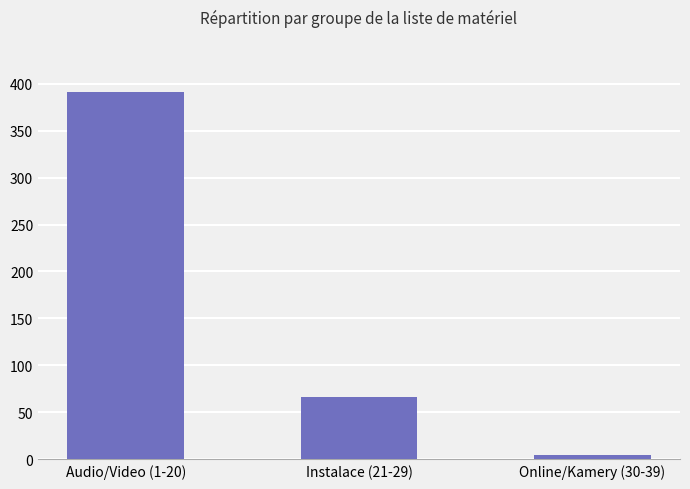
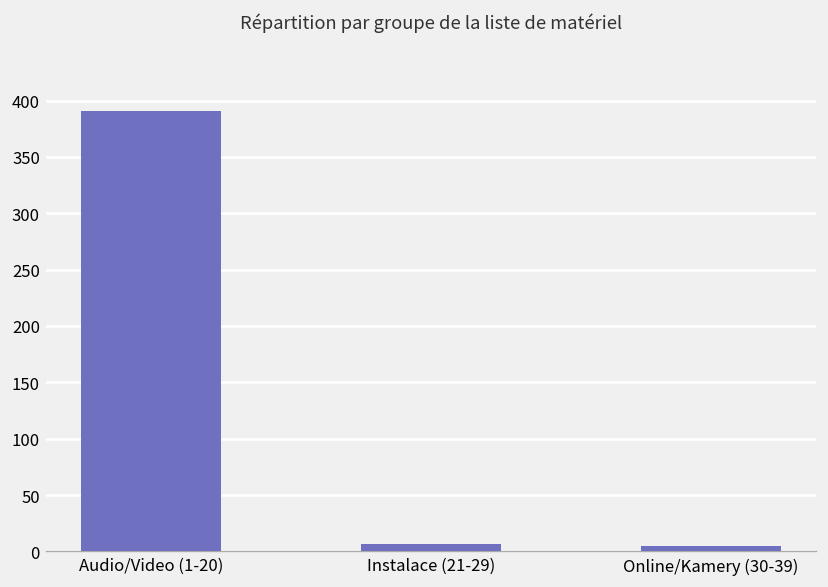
Instalace (21-29): 70 -> 10
